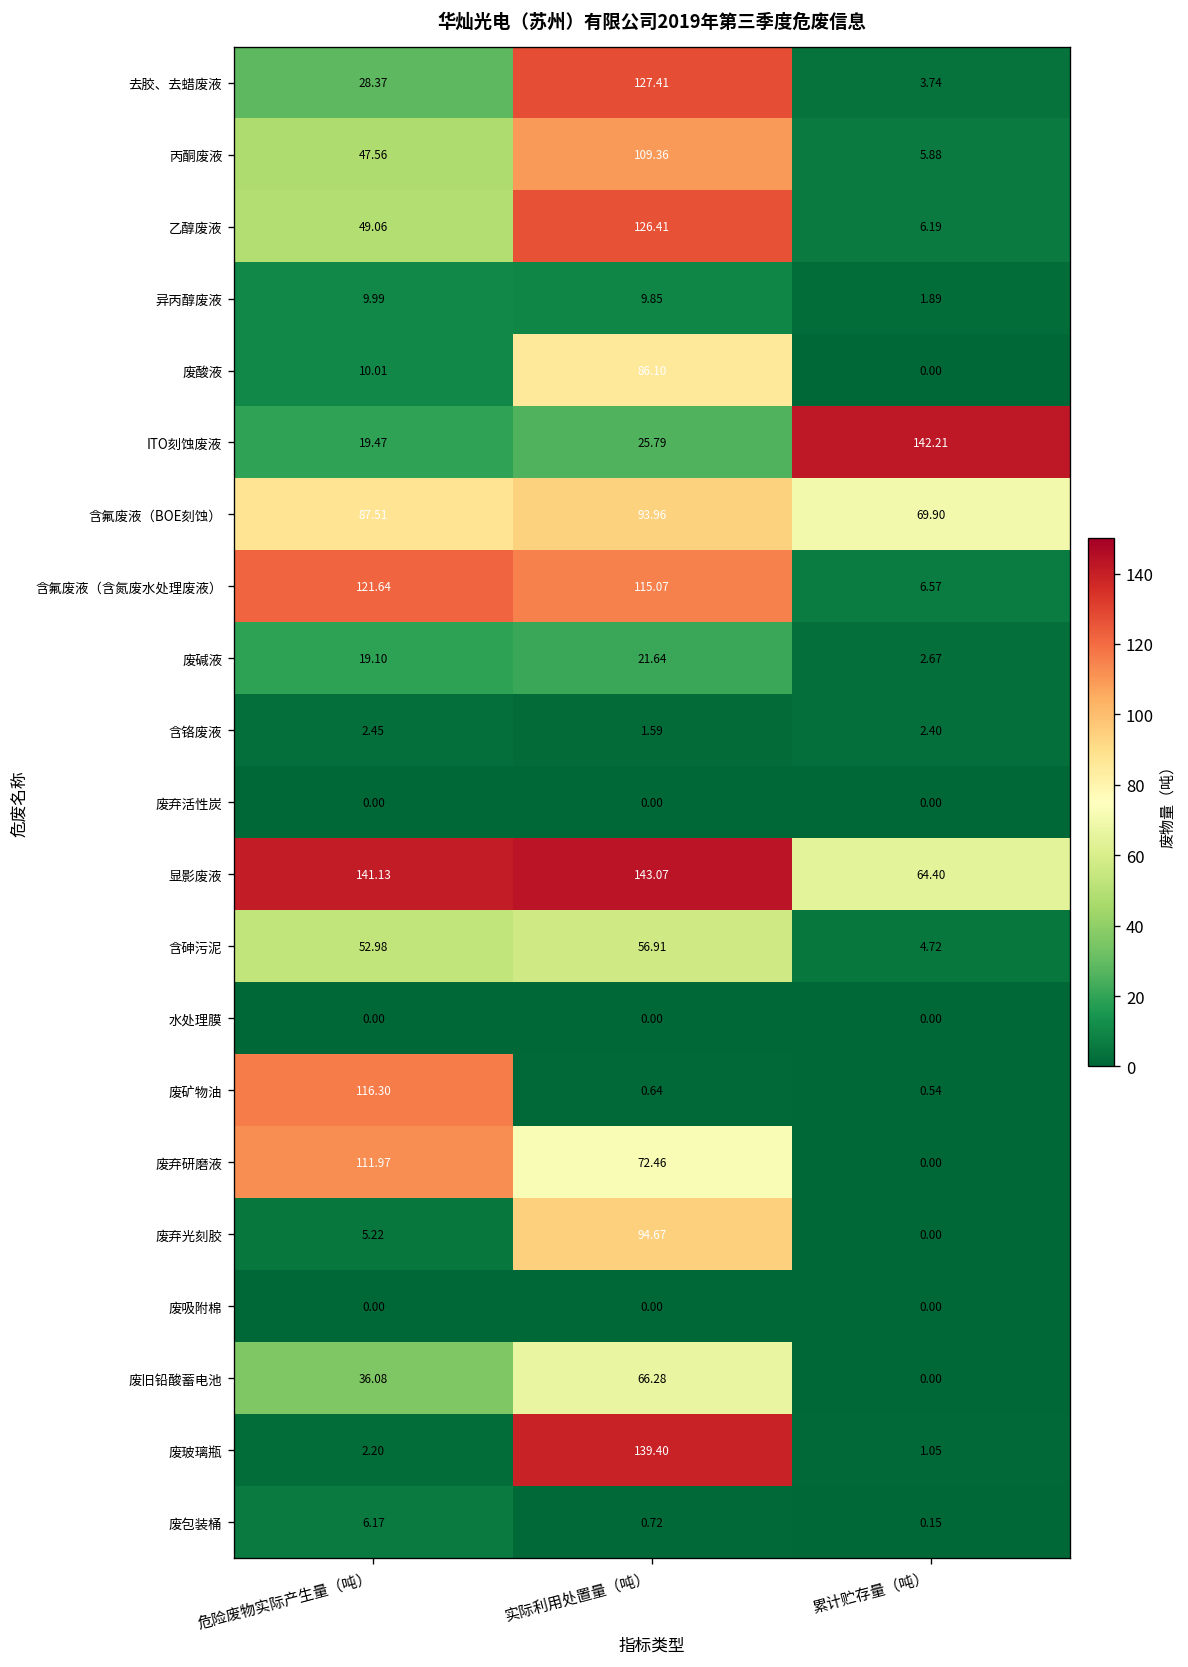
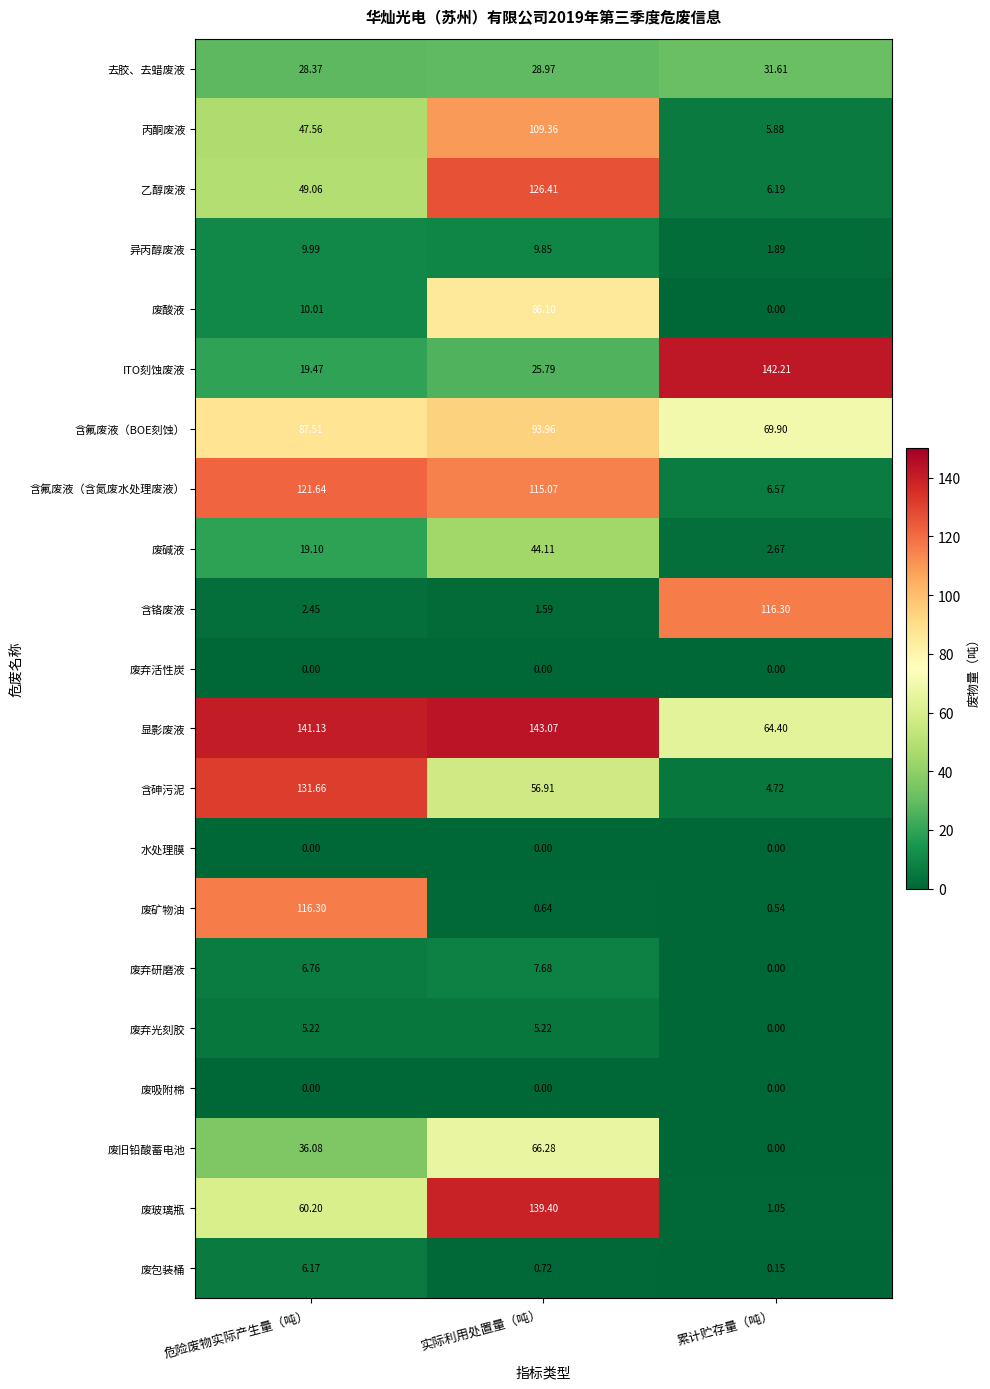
去胶、去蜡废液, 实际利用处置量（吨）: 127.41 -> 28.97
去胶、去蜡废液, 累计贮存量（吨）: 3.74 -> 31.61
废碱液, 实际利用处置量（吨）: 21.64 -> 44.11
含铬废液, 累计贮存量（吨）: 2.40 -> 116.30
含砷污泥, 危险废物实际产生量（吨）: 52.98 -> 131.66
废弃研磨液, 危险废物实际产生量（吨）: 111.97 -> 6.76
废弃研磨液, 实际利用处置量（吨）: 72.46 -> 7.68
废弃光刻胶, 实际利用处置量（吨）: 94.67 -> 5.22
废玻璃瓶, 危险废物实际产生量（吨）: 2.20 -> 60.20
